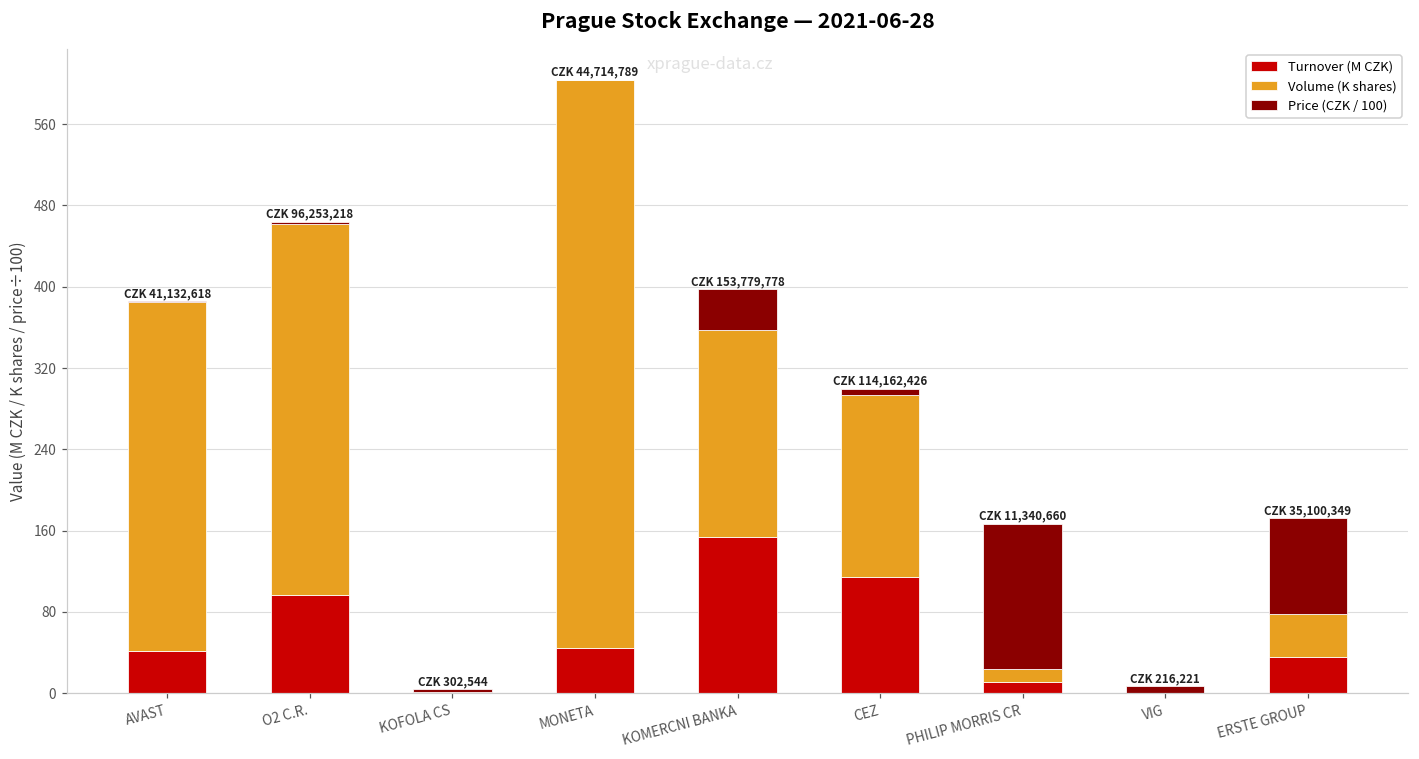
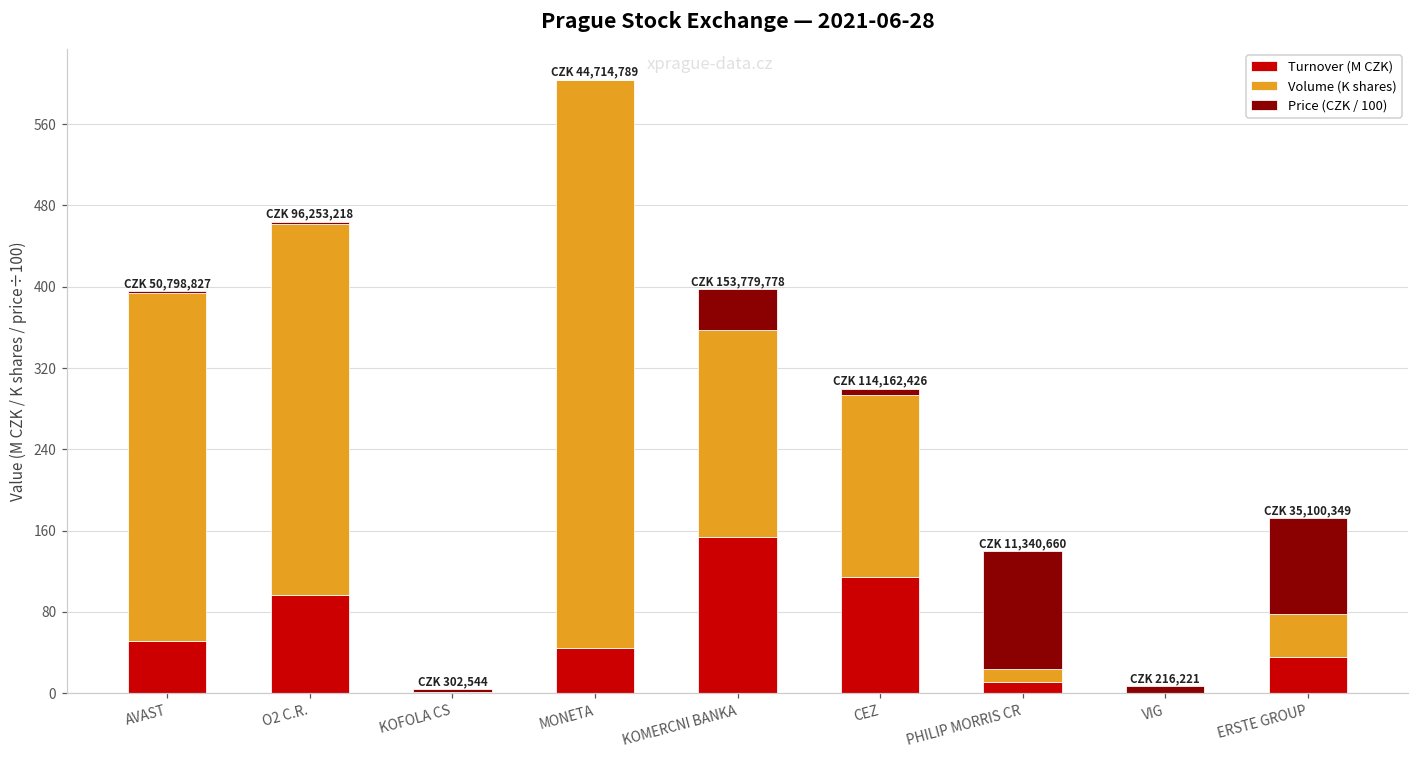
Turnover (M CZK), AVAST: 41,132,618 -> 50,798,827
Price (CZK / 100), PHILIP MORRIS CR: 140 -> 120
